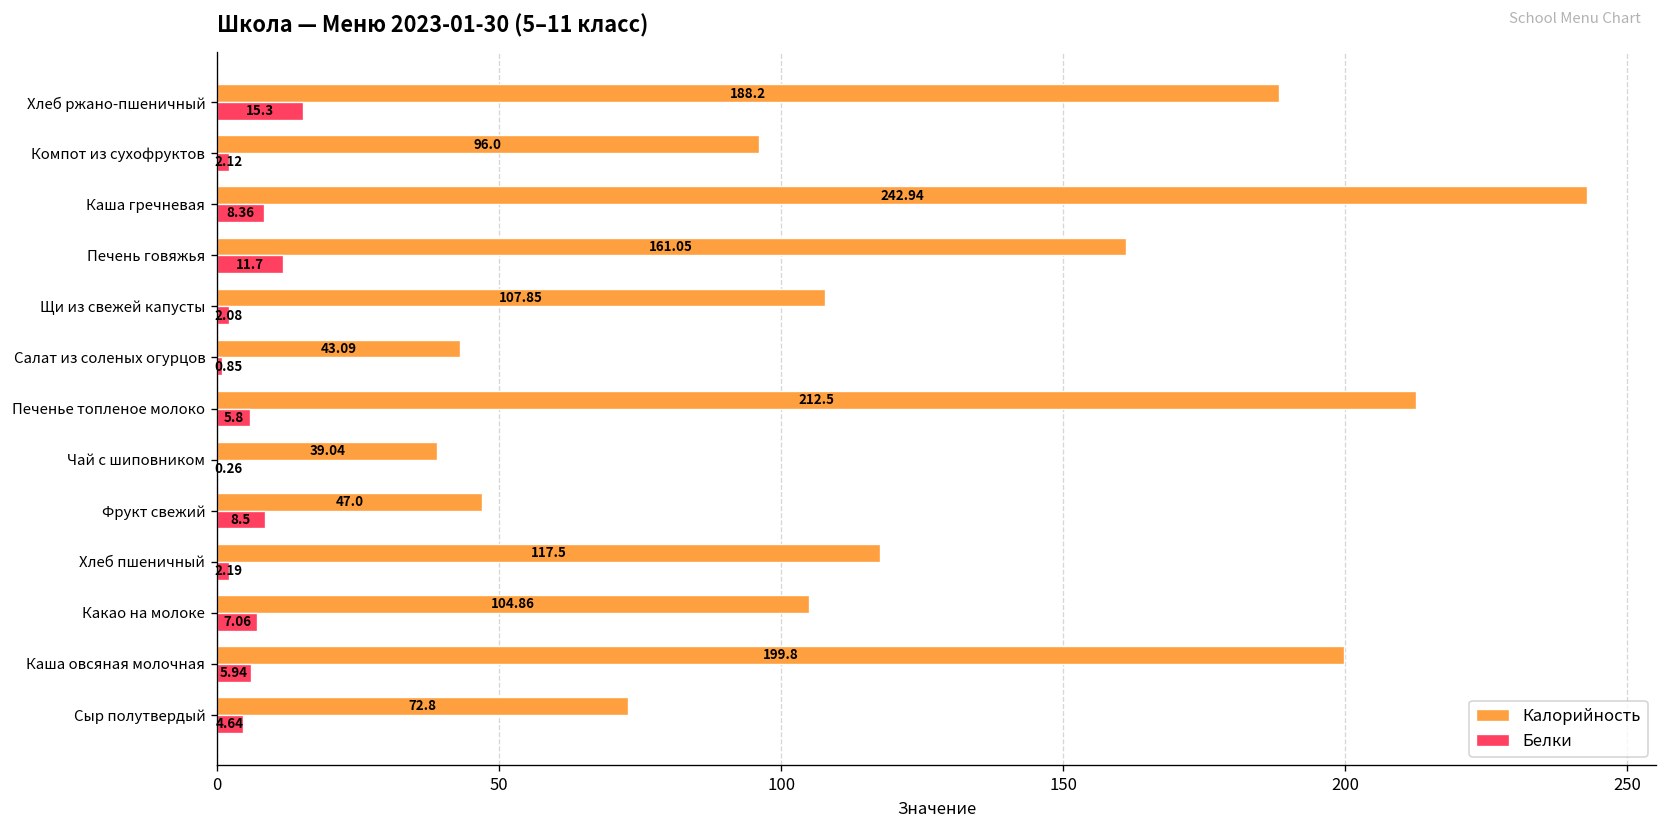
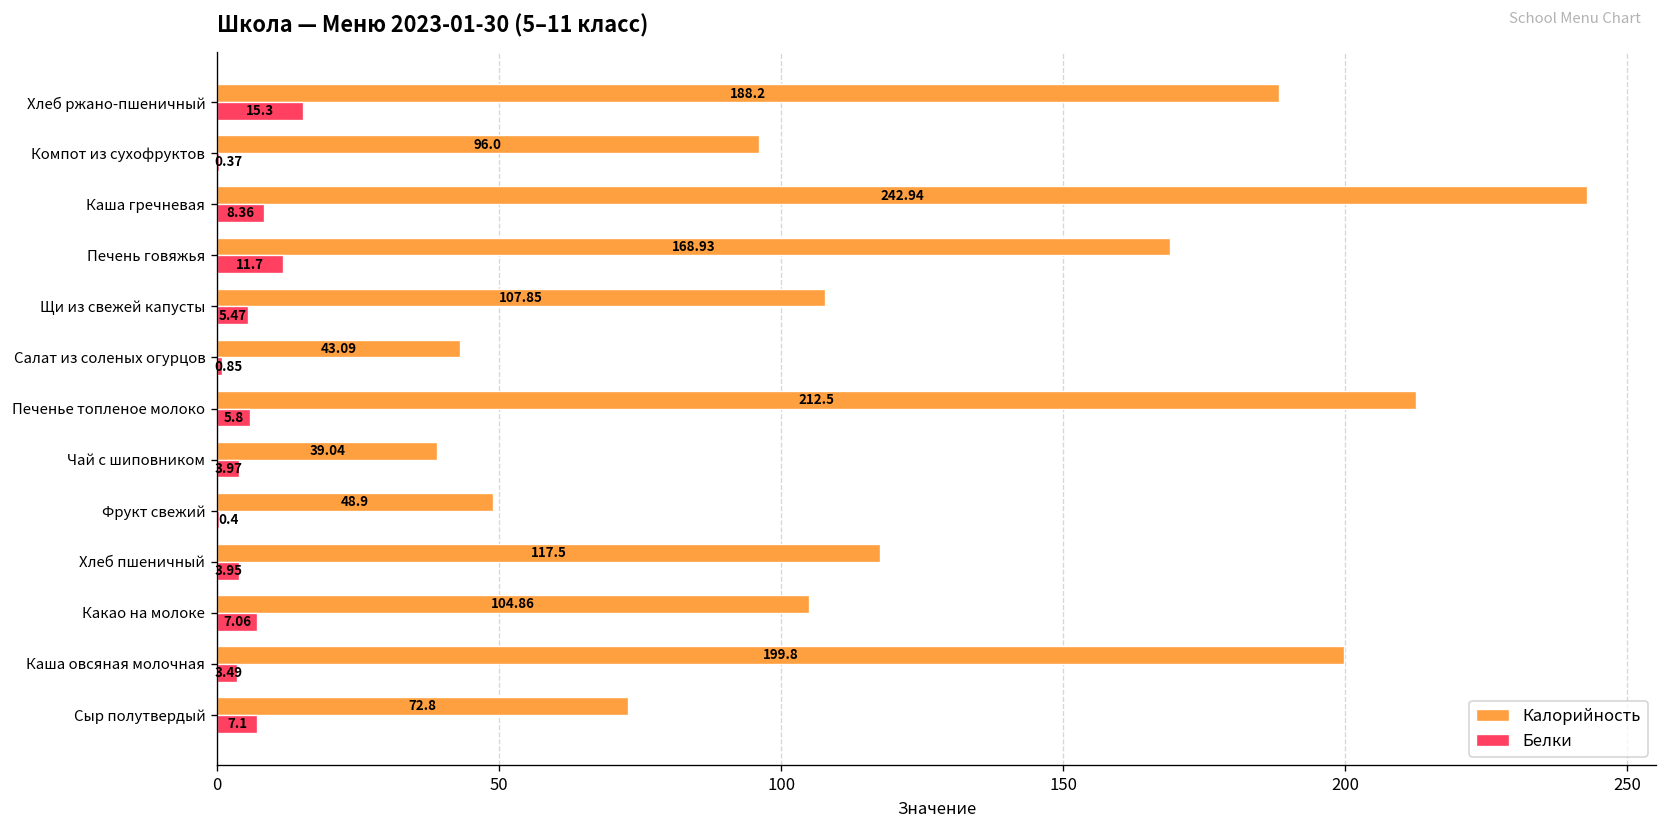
Белки, Компот из сухофруктов: 2.12 -> 0.37
Калорийность, Печень говяжья: 161.05 -> 168.93
Белки, Щи из свежей капусты: 2.08 -> 5.47
Белки, Чай с шиповником: 0.26 -> 3.97
Калорийность, Фрукт свежий: 47.0 -> 48.9
Белки, Фрукт свежий: 8.5 -> 0.4
Белки, Хлеб пшеничный: 2.19 -> 3.95
Белки, Каша овсяная молочная: 5.94 -> 3.49
Белки, Сыр полутвердый: 4.64 -> 7.1
